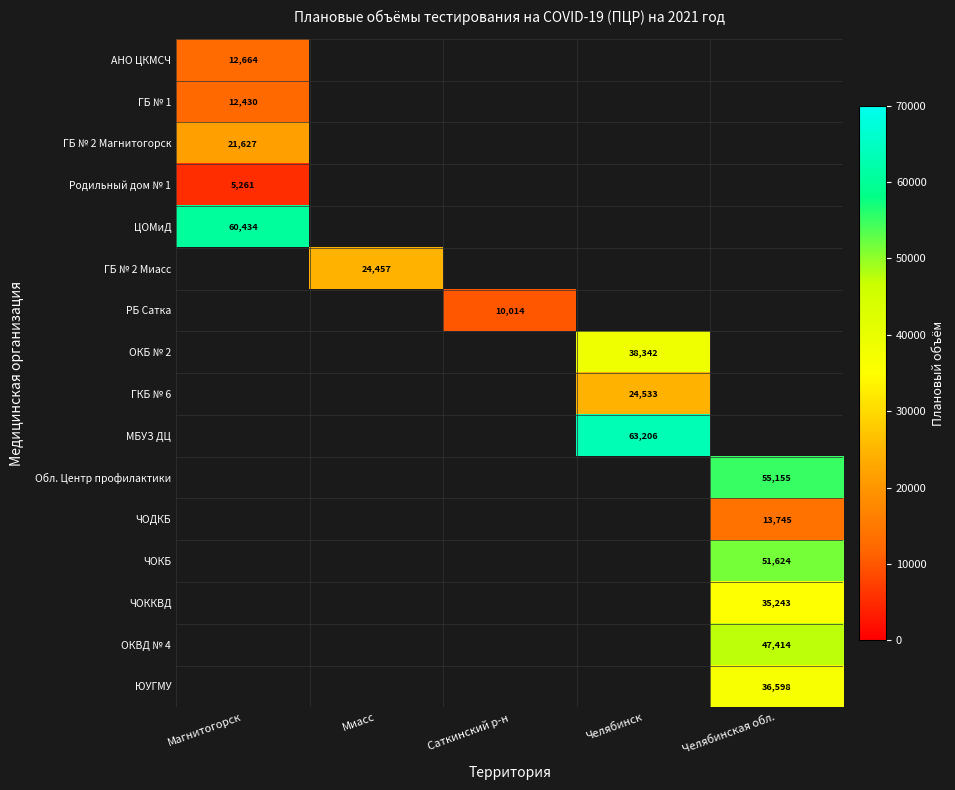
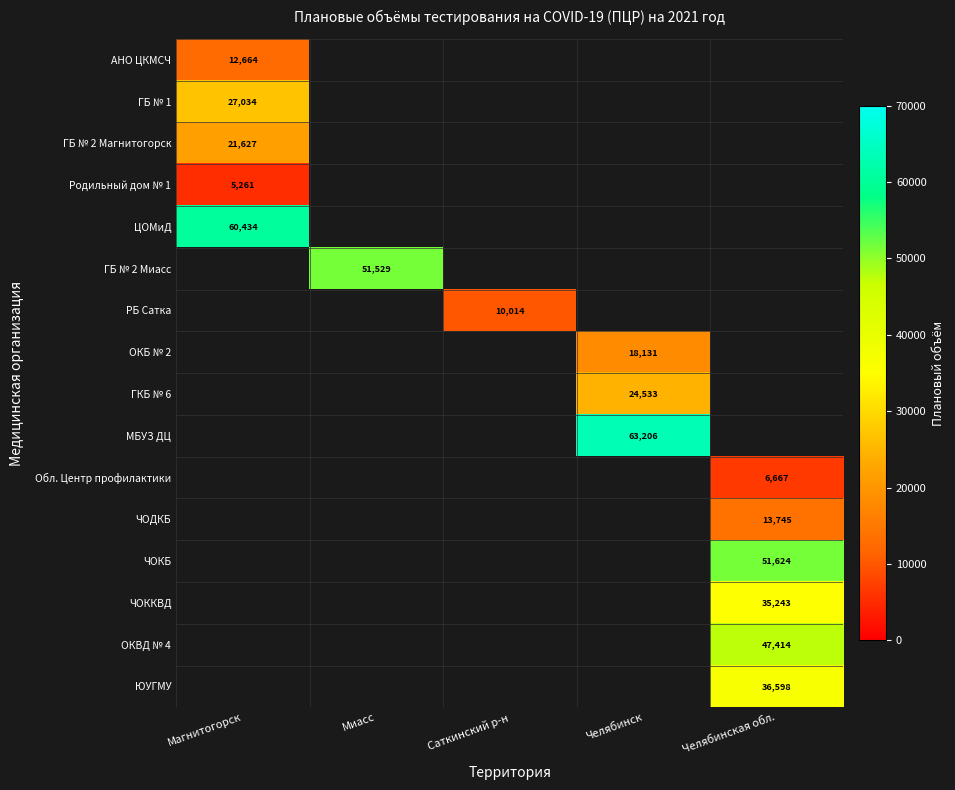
ГБ № 1, Магнитогорск: 12,430 -> 27,034
ГБ № 2 Миасс, Миасс: 24,457 -> 51,529
ОКБ № 2, Челябинск: 38,342 -> 18,131
Обл. Центр профилактики, Челябинская обл.: 55,155 -> 6,667
